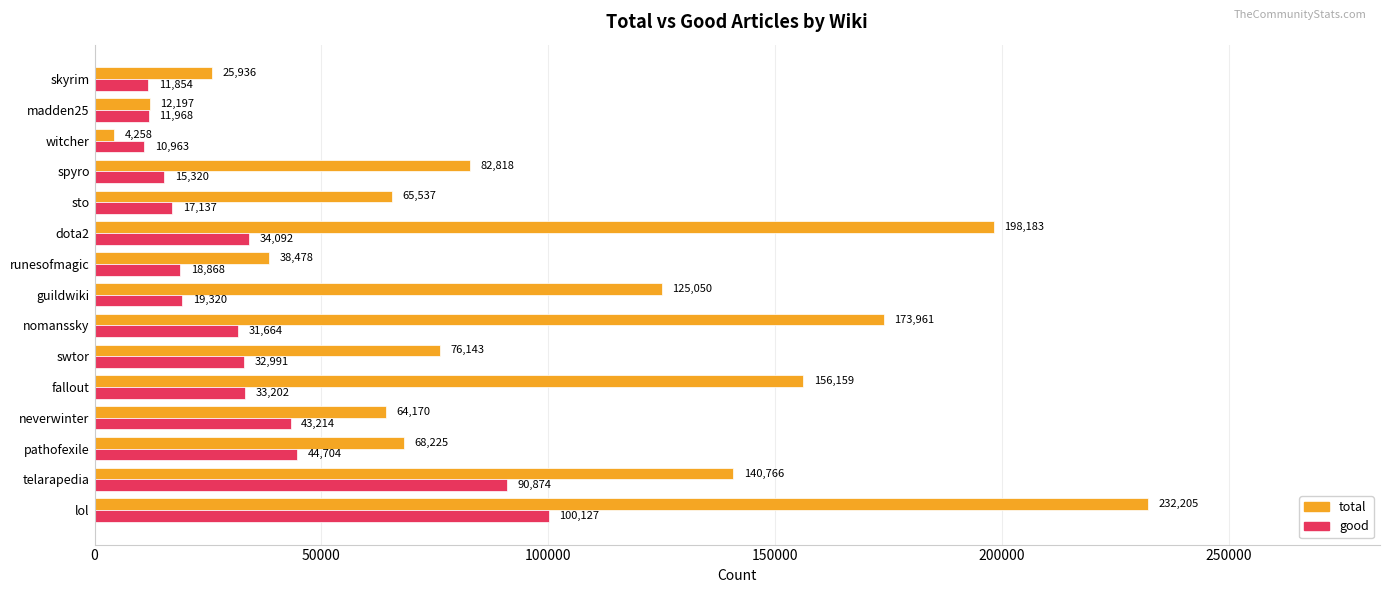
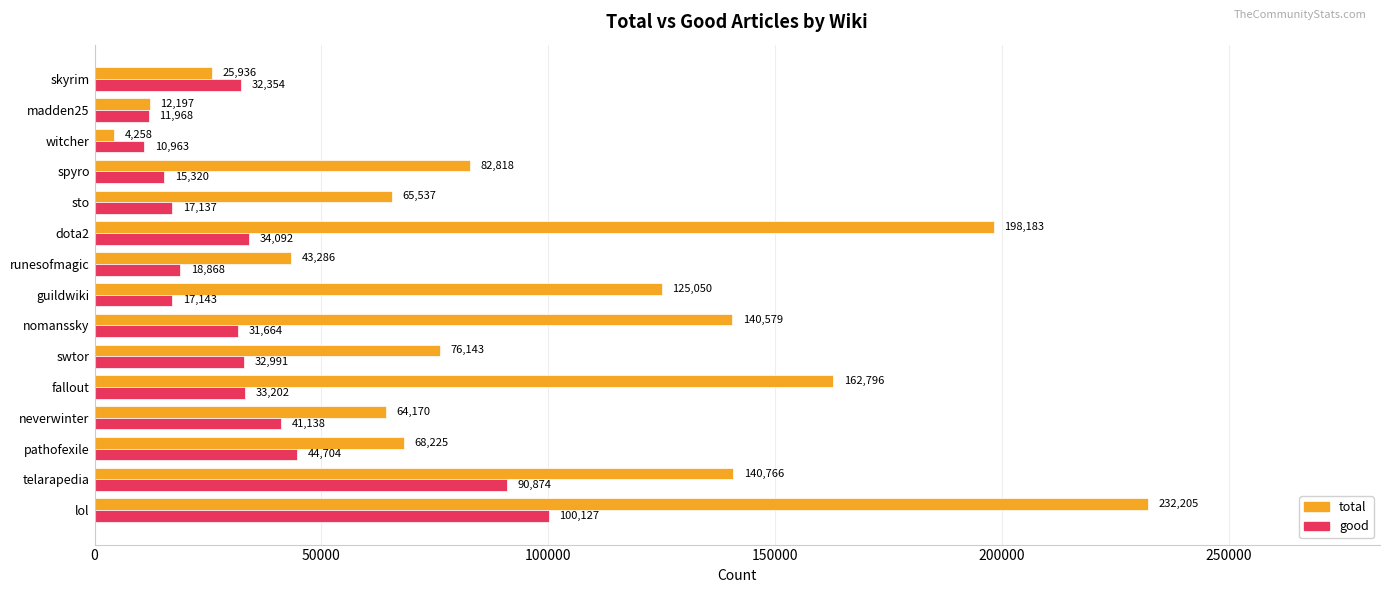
good, skyrim: 11,854 -> 32,354
total, runesofmagic: 38,478 -> 43,286
good, guildwiki: 19,320 -> 17,143
total, nomanssky: 173,961 -> 140,579
total, fallout: 156,159 -> 162,796
good, neverwinter: 43,214 -> 41,138
